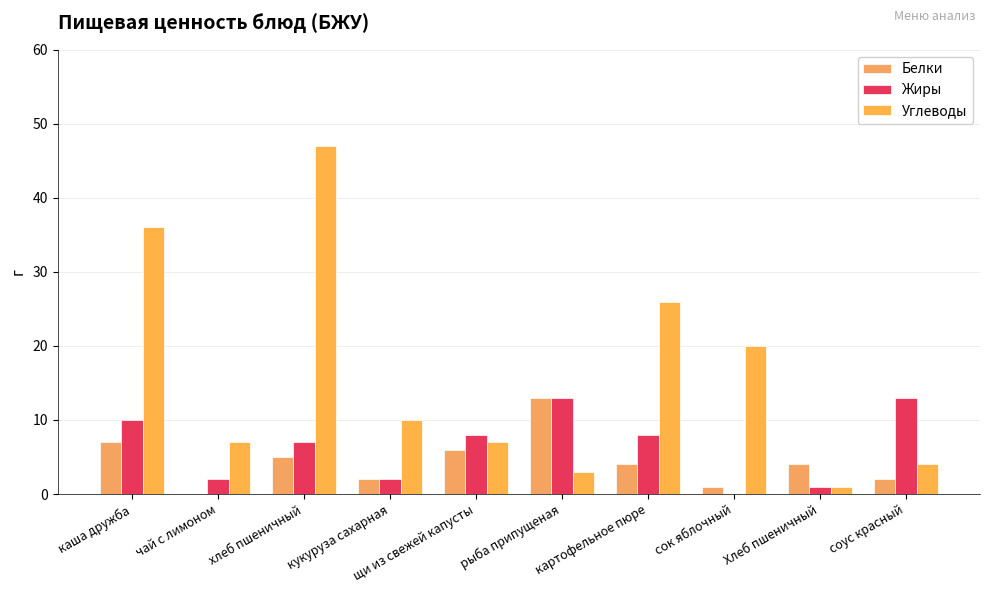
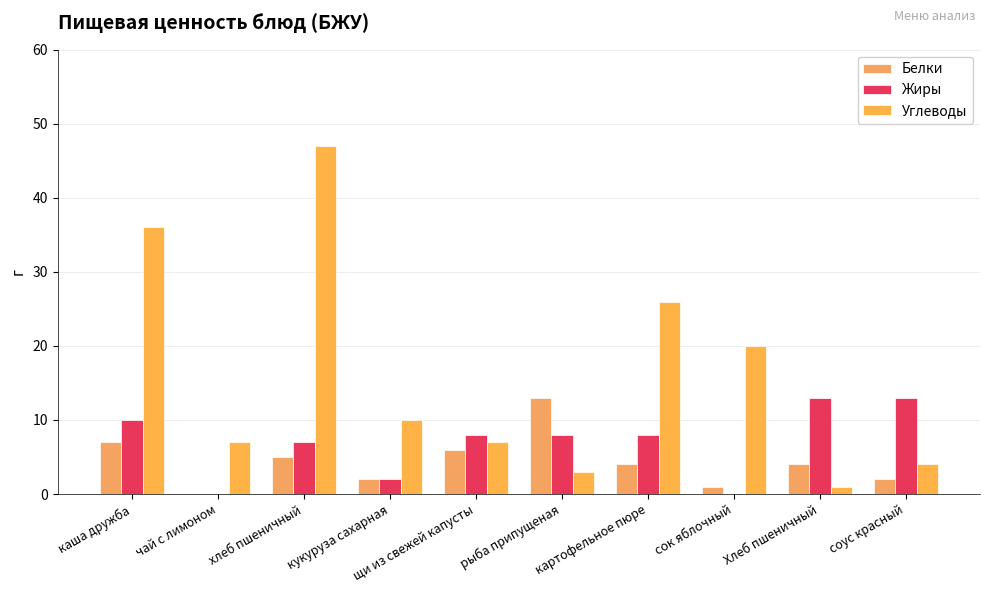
Жиры, чай с лимоном: 2 -> 0
Жиры, рыба припущеная: 13 -> 8
Жиры, Хлеб пшеничный: 1 -> 13
